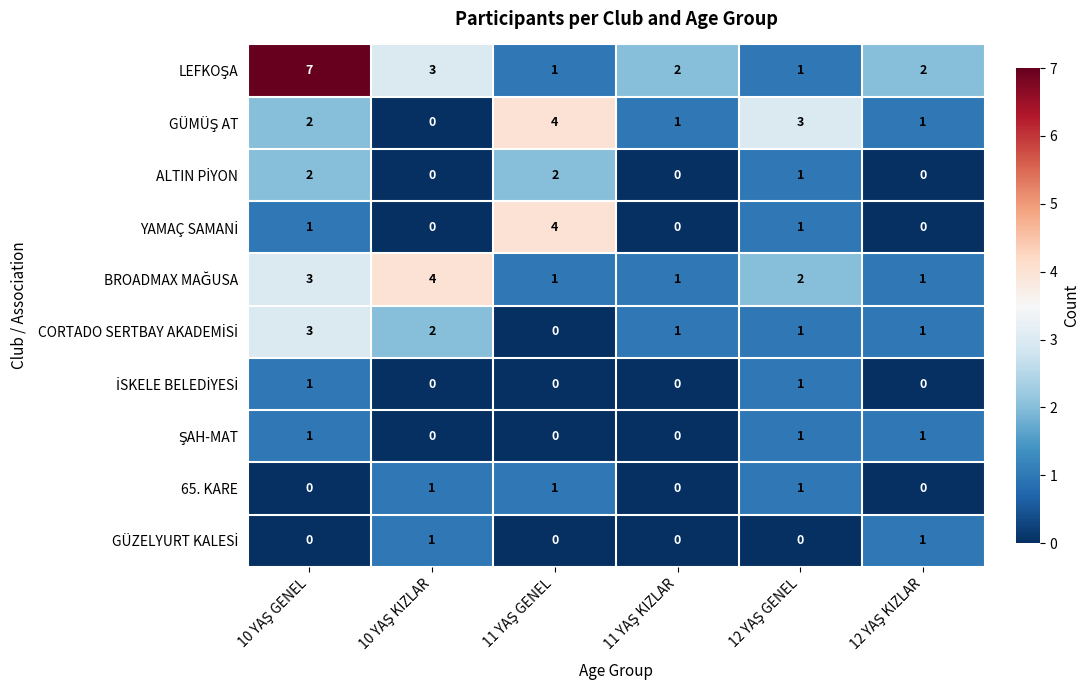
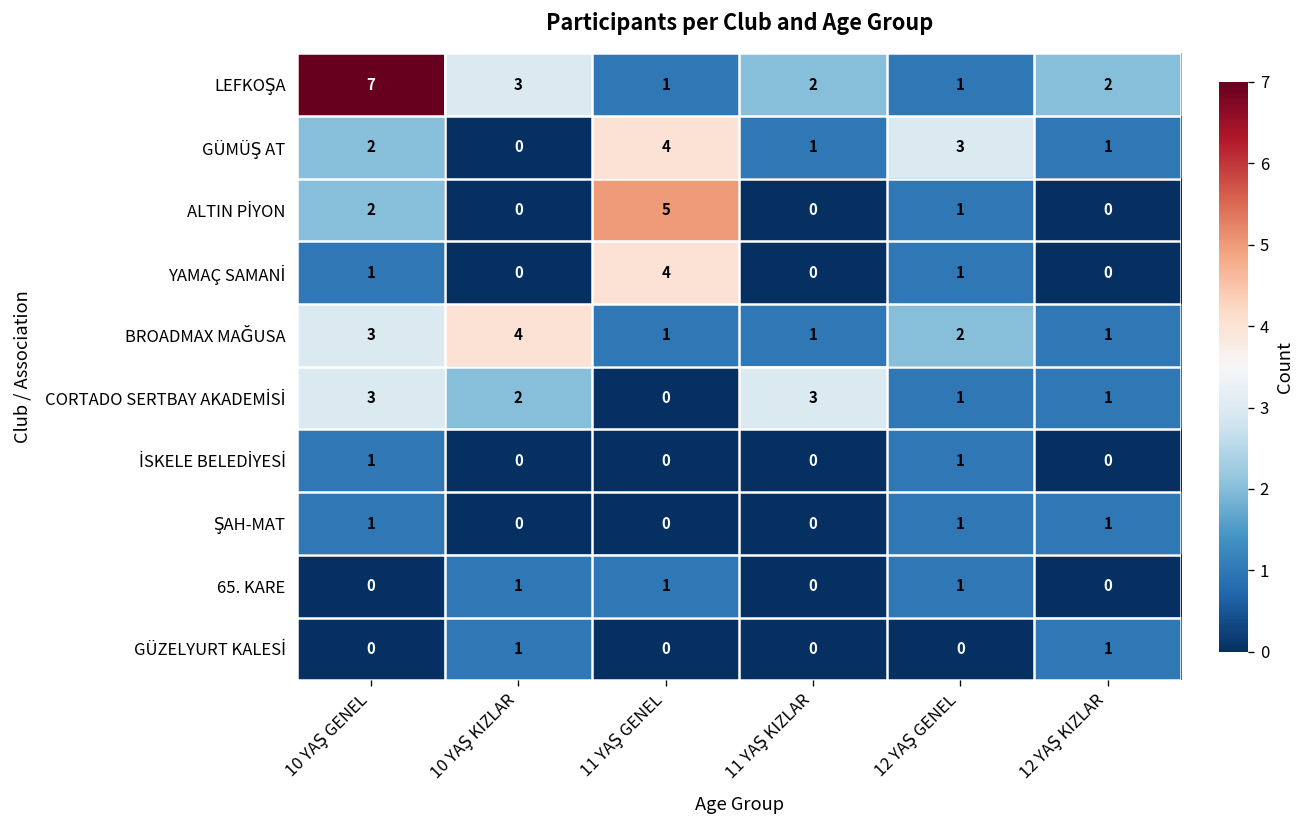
ALTIN PİYON, 11 YAŞ GENEL: 2 -> 5
CORTADO SERTBAY AKADEMİSİ, 11 YAŞ KIZLAR: 1 -> 3
